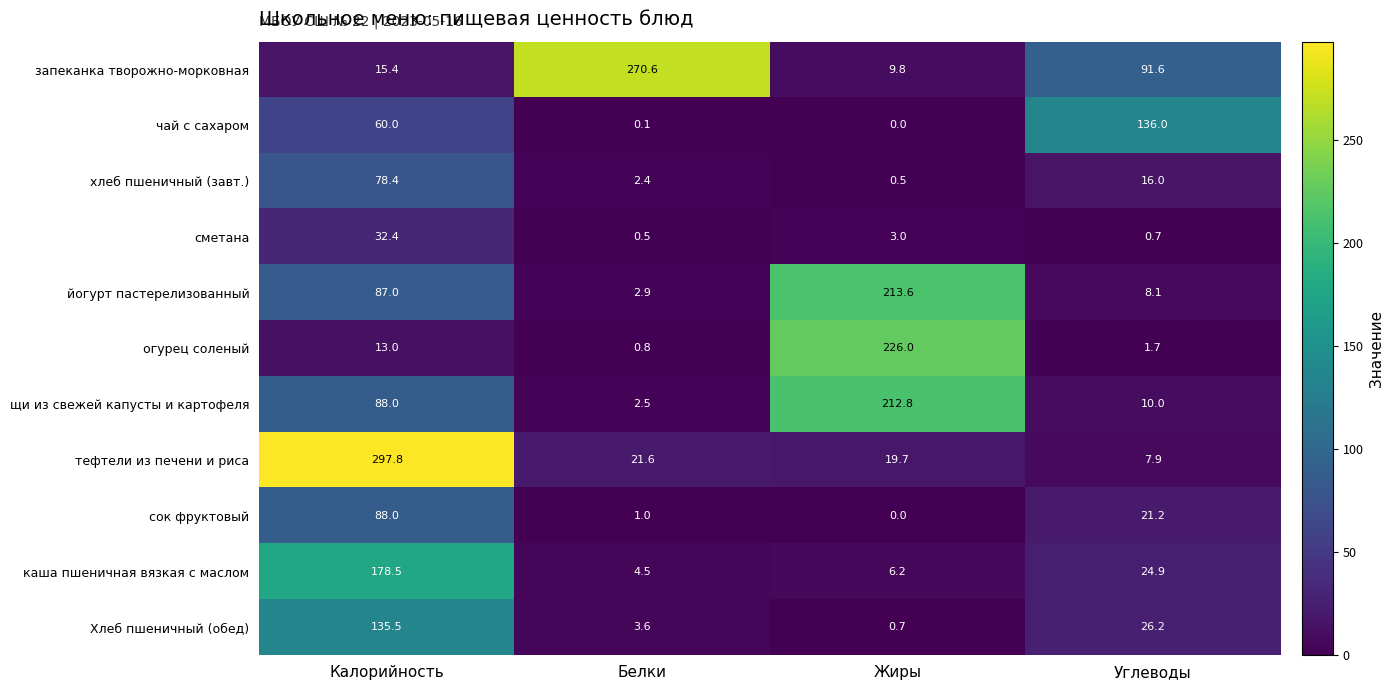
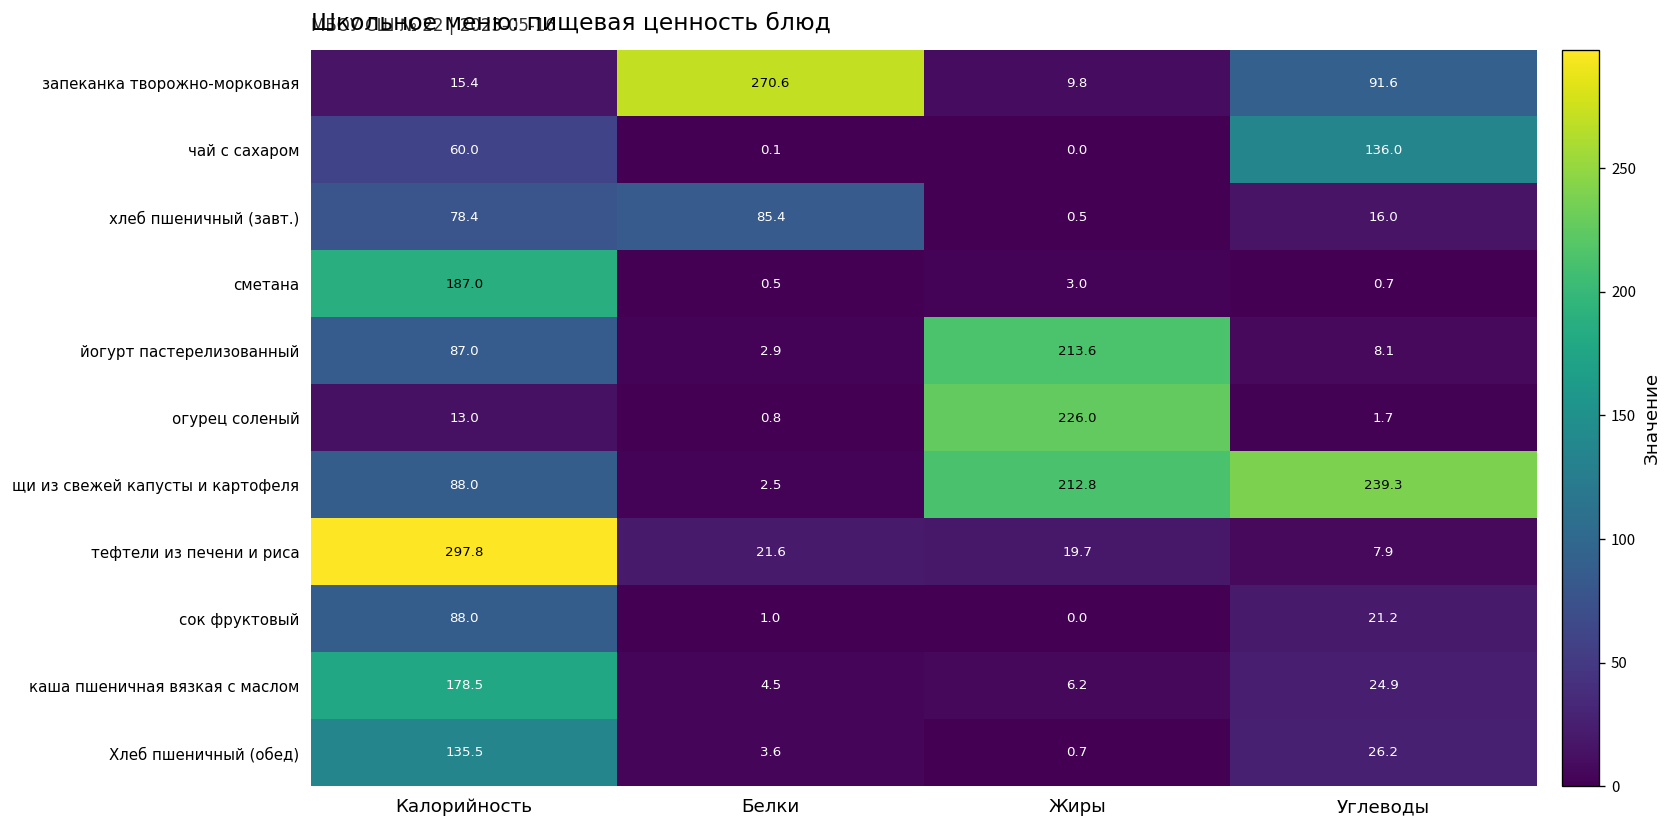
хлеб пшеничный (завт.), Белки: 2.4 -> 85.4
сметана, Калорийность: 32.4 -> 187.0
щи из свежей капусты и картофеля, Углеводы: 10.0 -> 239.3
